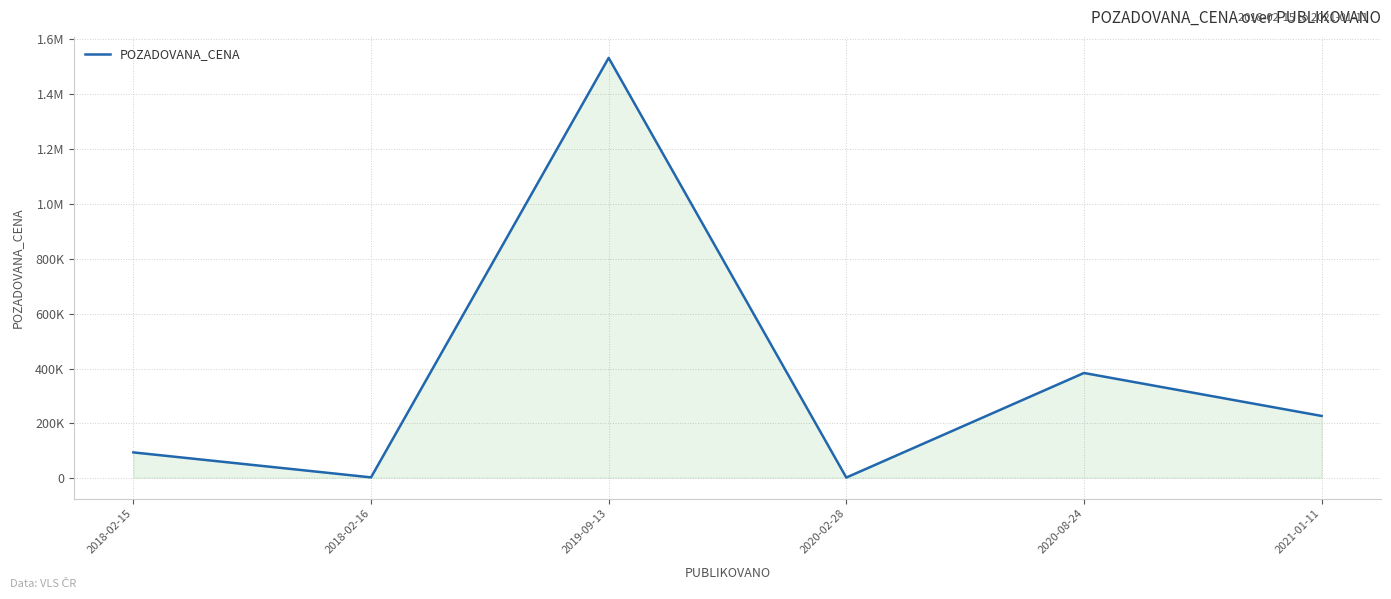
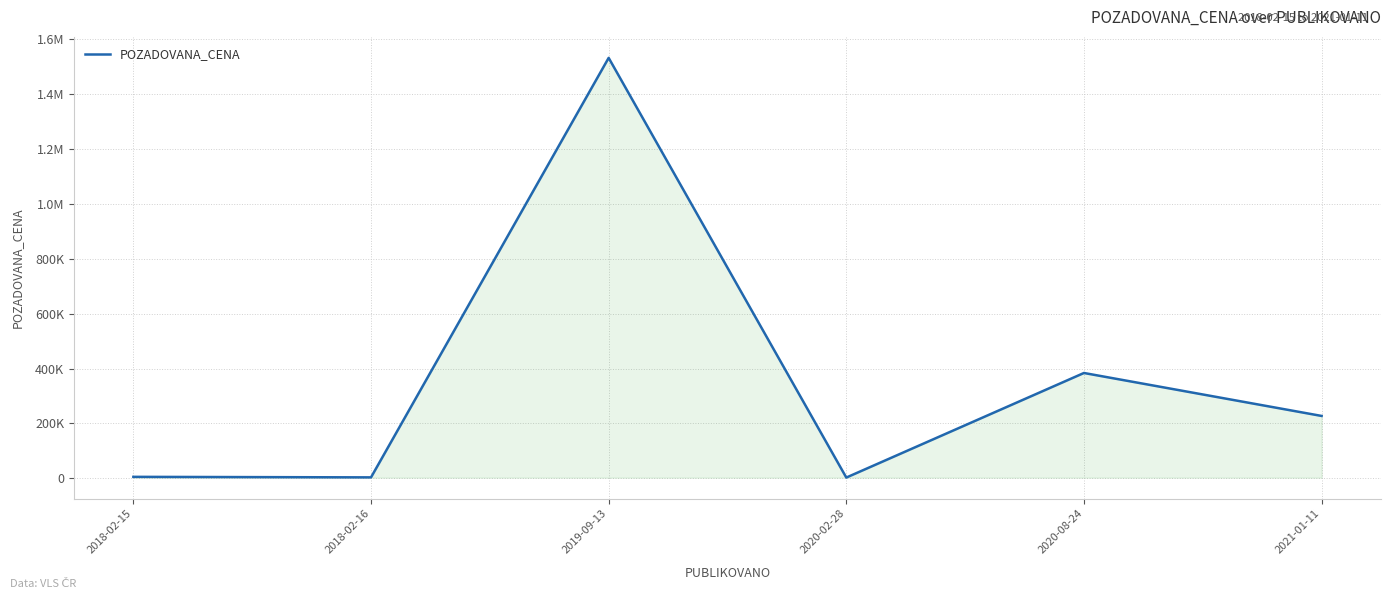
2018-02-15: 90000 -> 10000
